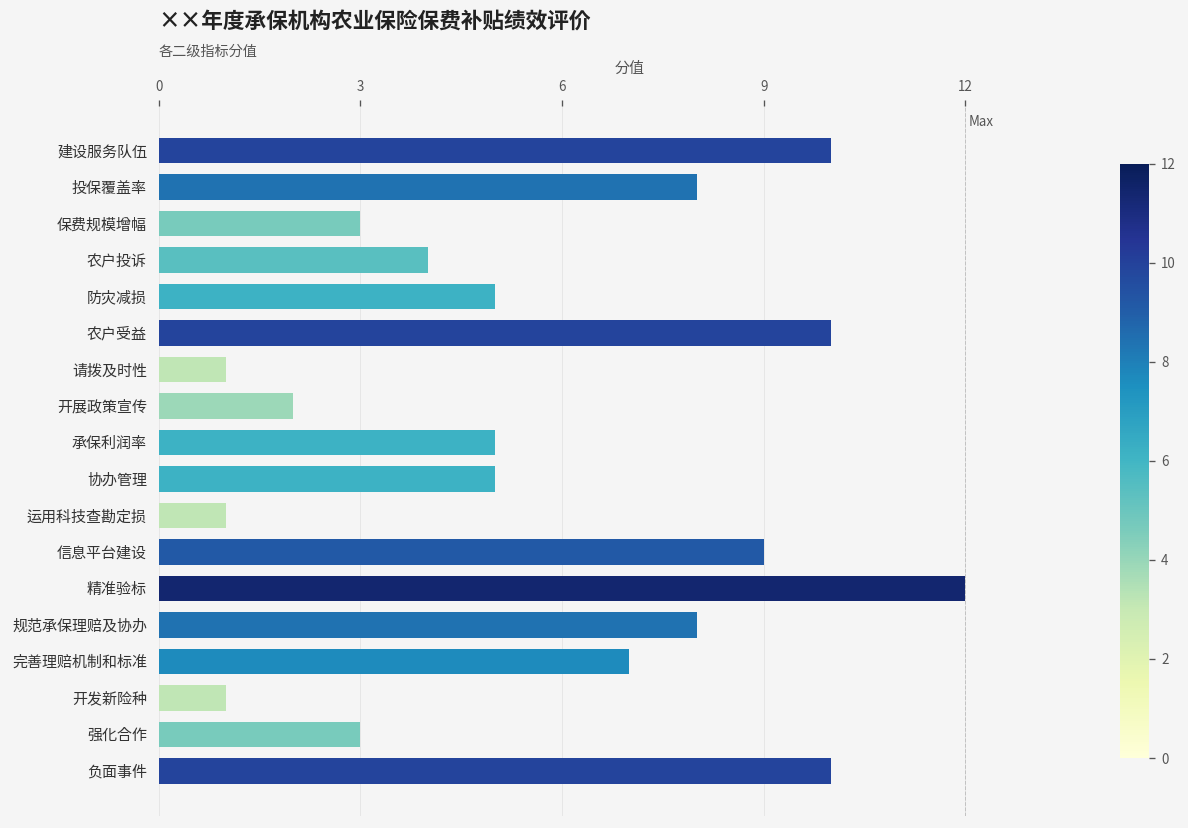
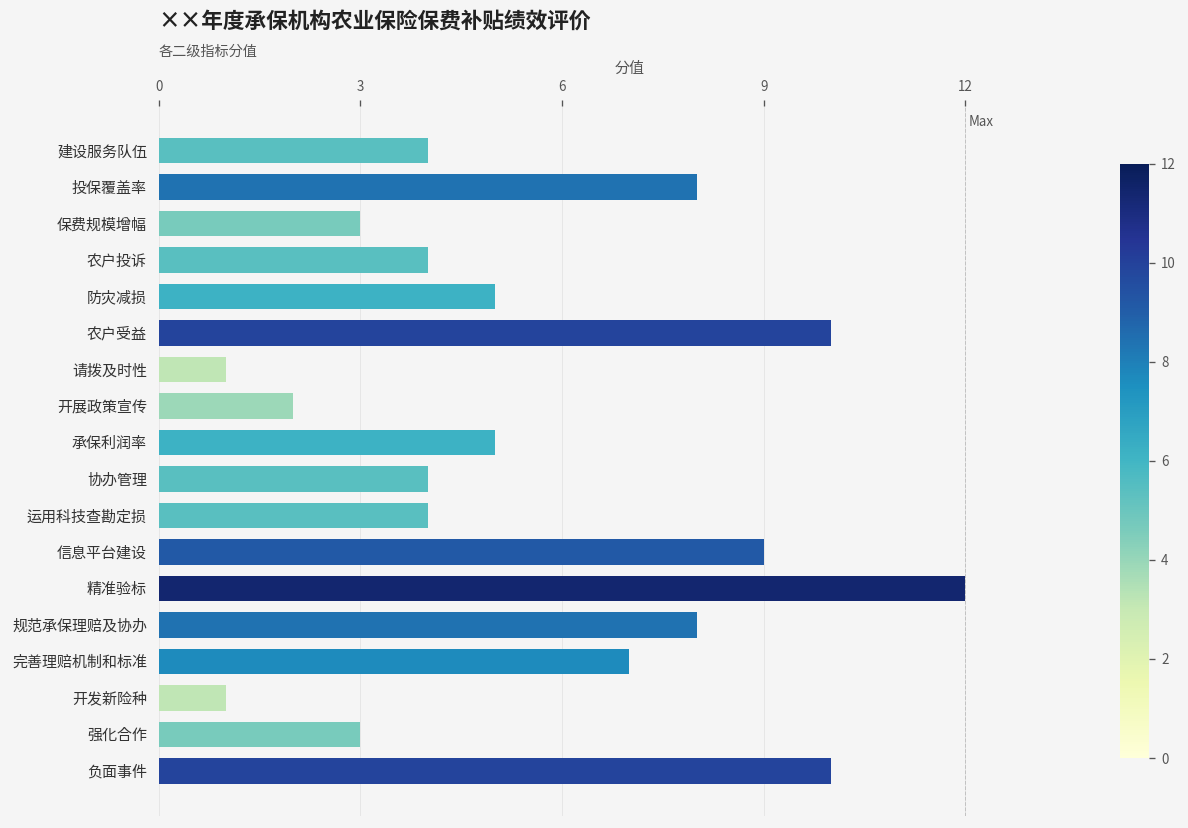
建设服务队伍: 10 -> 4
协办管理: 5 -> 4
运用科技查勘定损: 1 -> 4
